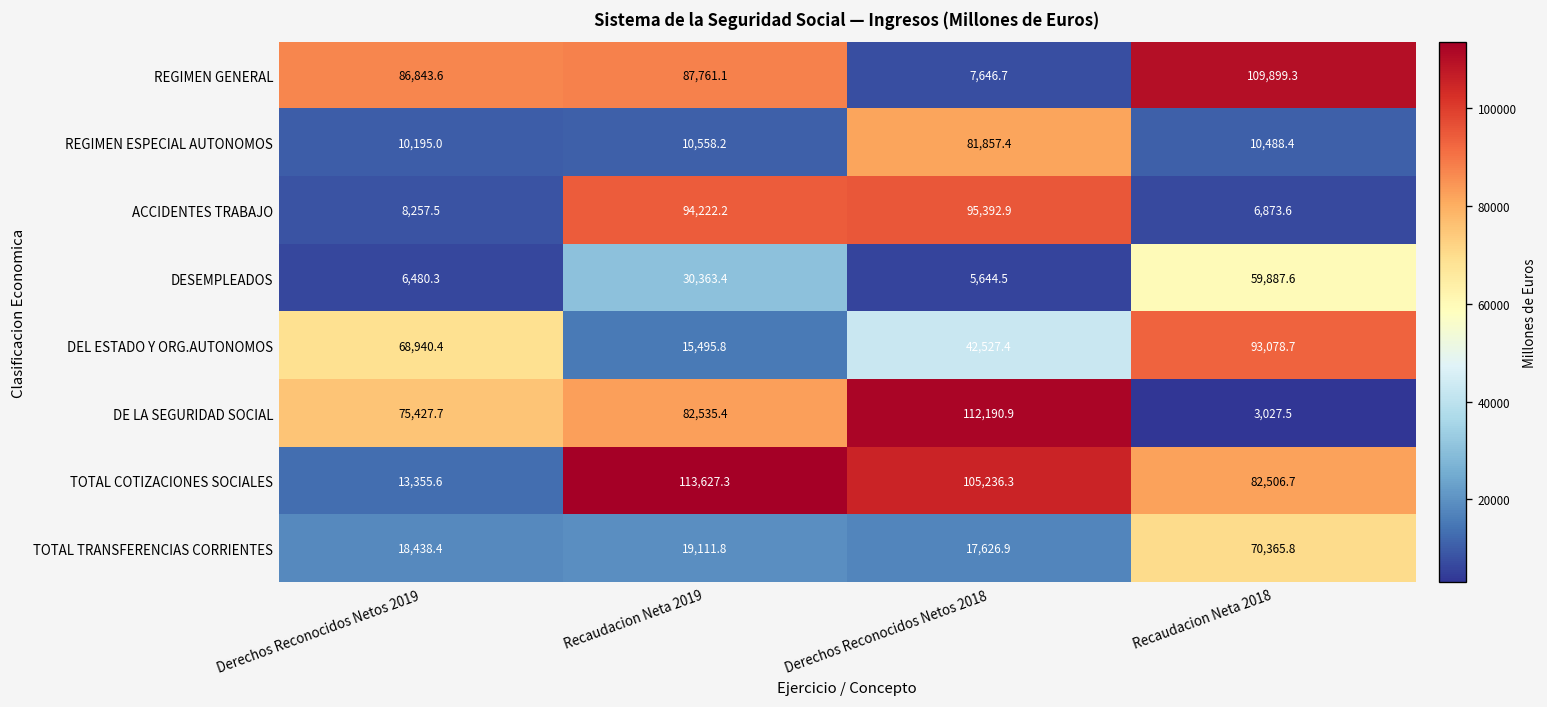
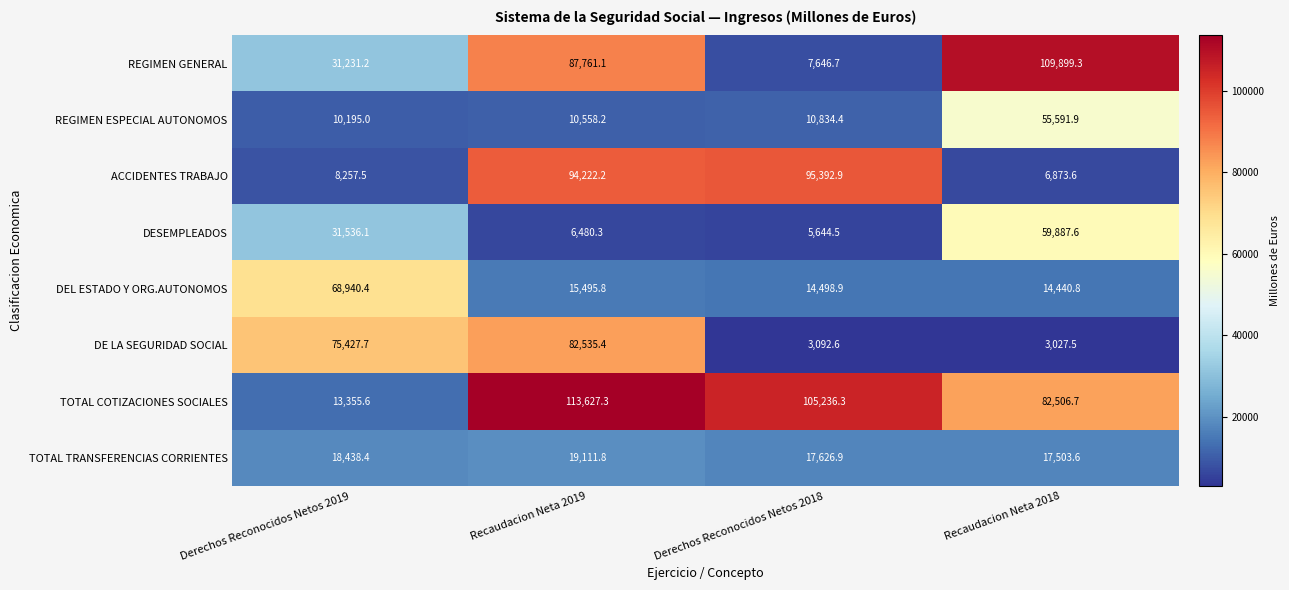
REGIMEN GENERAL, Derechos Reconocidos Netos 2019: 86,843.6 -> 31,231.2
REGIMEN ESPECIAL AUTONOMOS, Derechos Reconocidos Netos 2018: 81,857.4 -> 10,834.4
REGIMEN ESPECIAL AUTONOMOS, Recaudacion Neta 2018: 10,488.4 -> 55,591.9
DESEMPLEADOS, Derechos Reconocidos Netos 2019: 6,480.3 -> 31,536.1
DESEMPLEADOS, Recaudacion Neta 2019: 30,363.4 -> 6,480.3
DEL ESTADO Y ORG.AUTONOMOS, Derechos Reconocidos Netos 2018: 42,527.4 -> 14,498.9
DEL ESTADO Y ORG.AUTONOMOS, Recaudacion Neta 2018: 93,078.7 -> 14,440.8
DE LA SEGURIDAD SOCIAL, Derechos Reconocidos Netos 2018: 112,190.9 -> 3,092.6
TOTAL TRANSFERENCIAS CORRIENTES, Recaudacion Neta 2018: 70,365.8 -> 17,503.6
